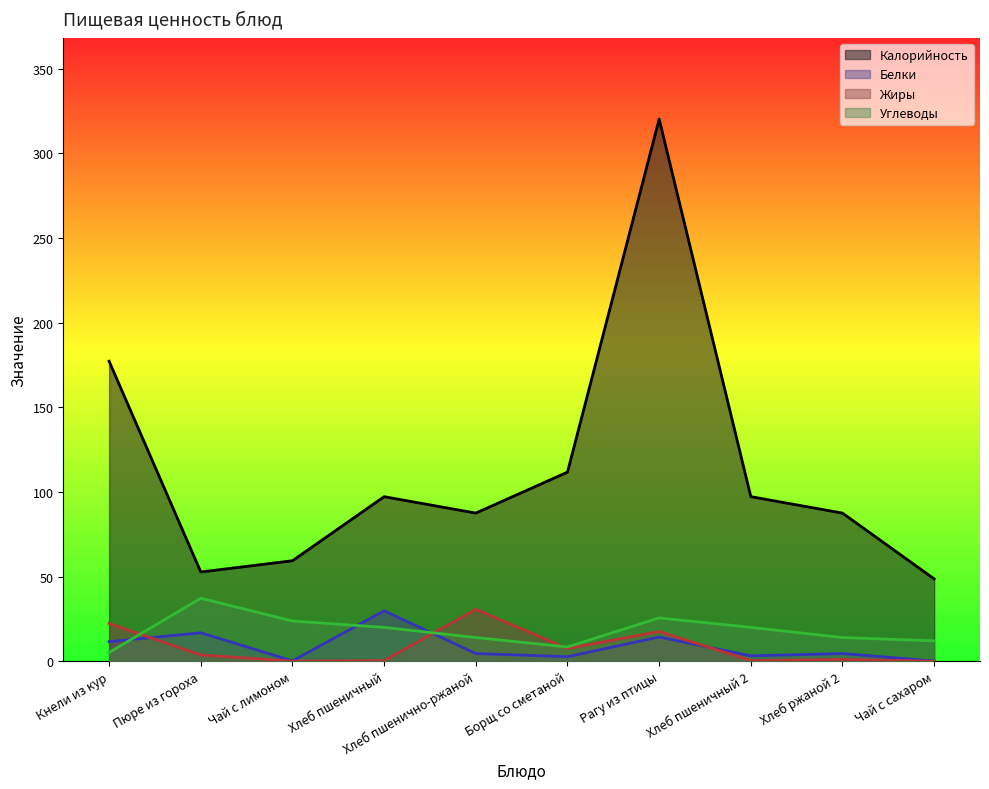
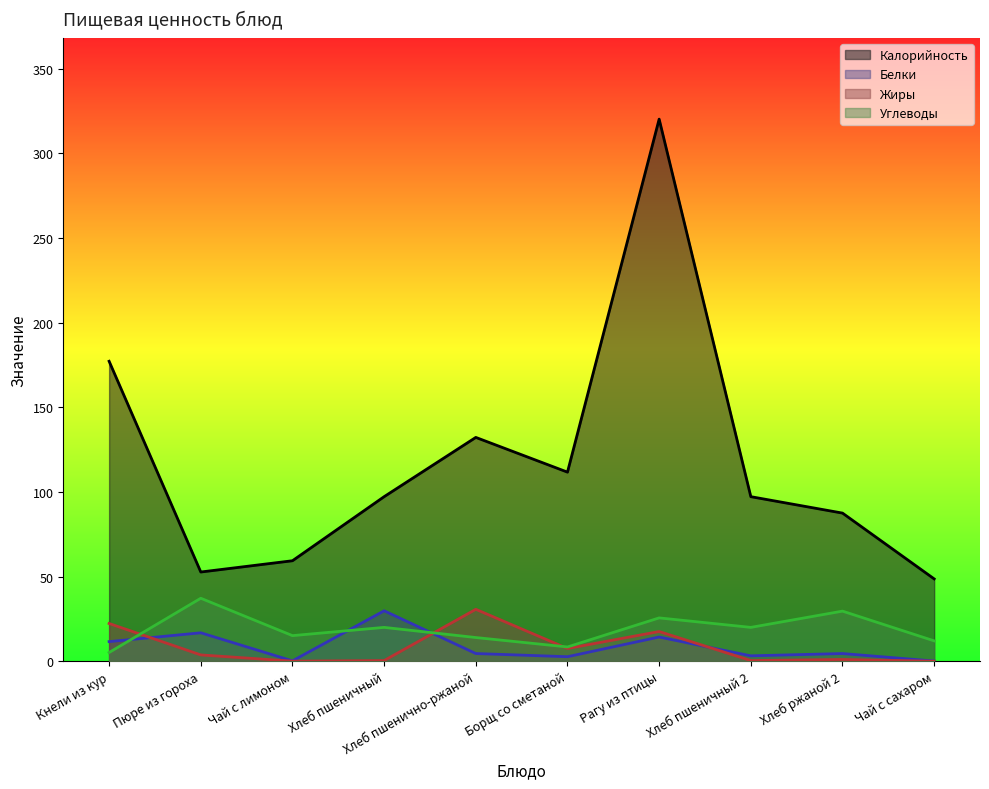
Углеводы, Чай с лимоном: 24 -> 15
Калорийность, Хлеб пшенично-ржаной: 88 -> 132
Углеводы, Хлеб ржаной 2: 14 -> 30
